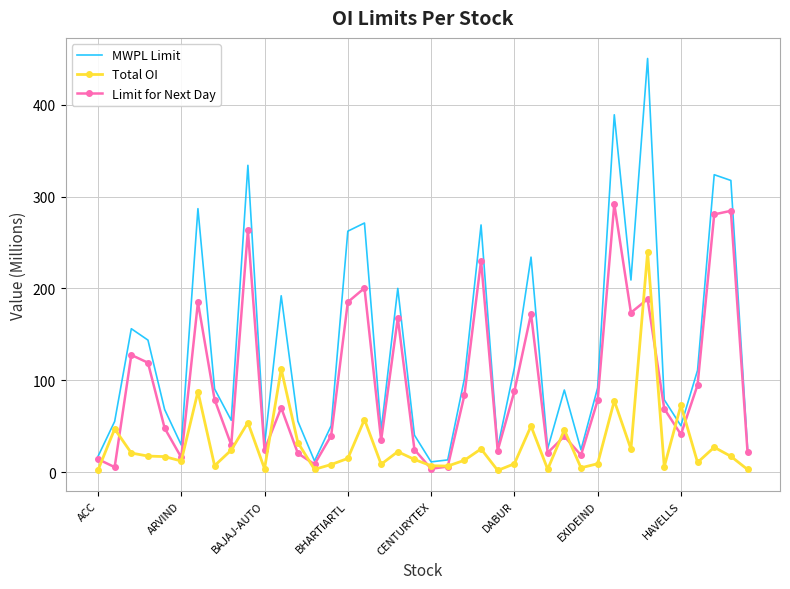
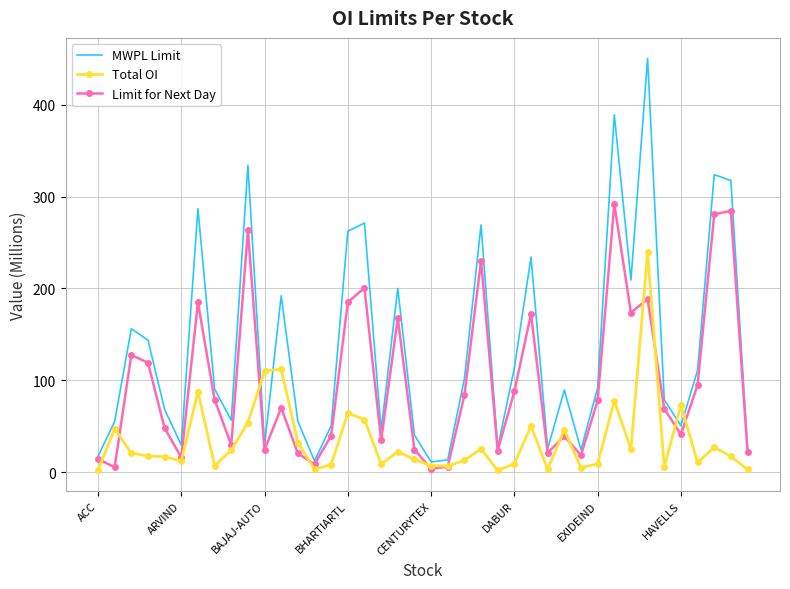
Total OI, BAJAJ-AUTO: 0 -> 110
Total OI, BHARTIARTL: 10 -> 60
